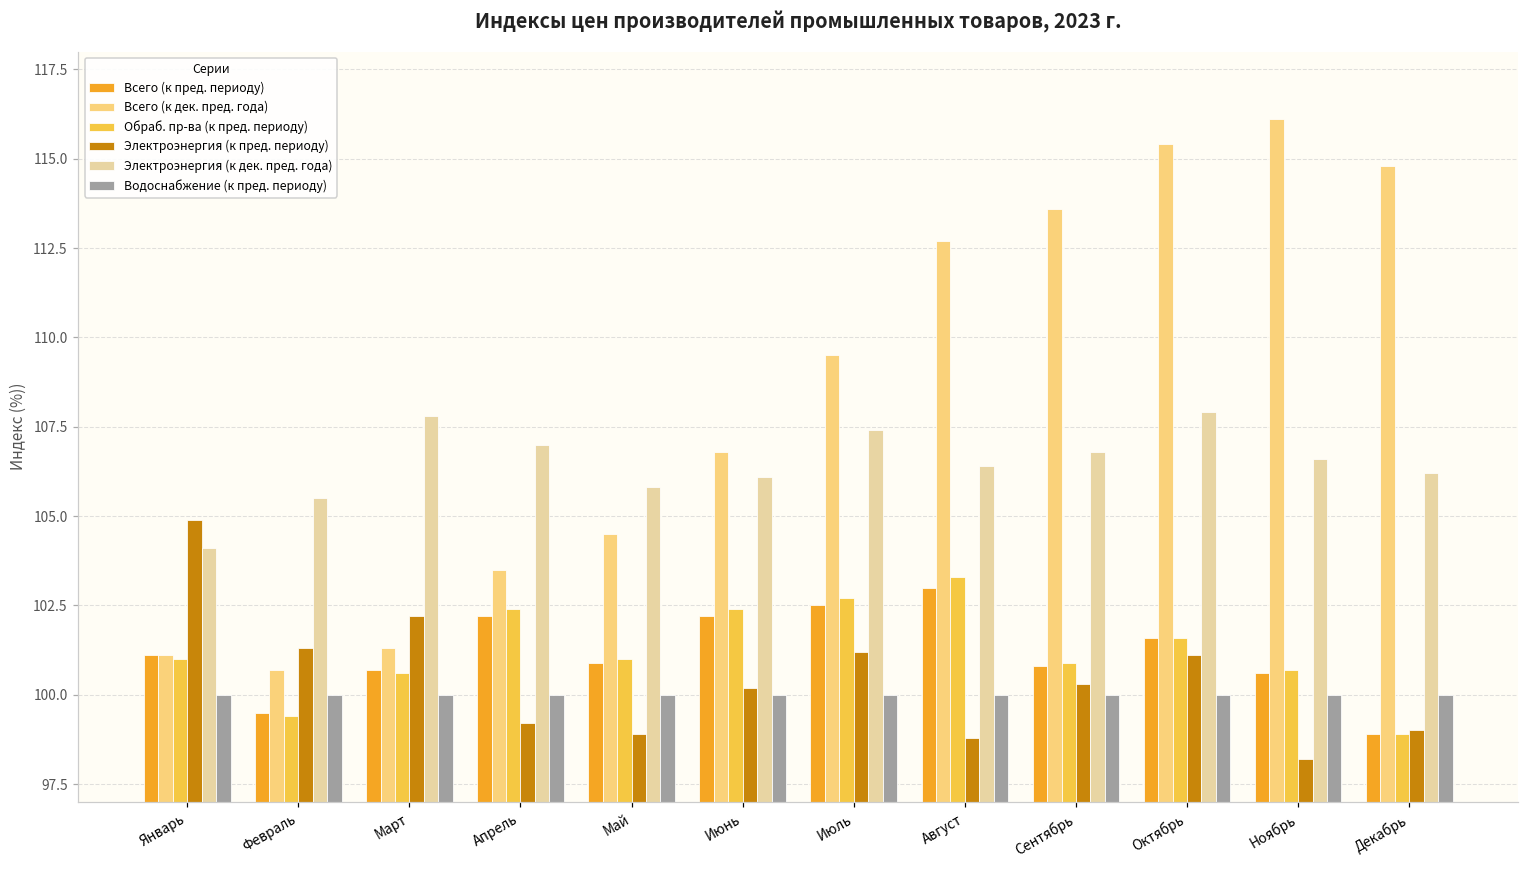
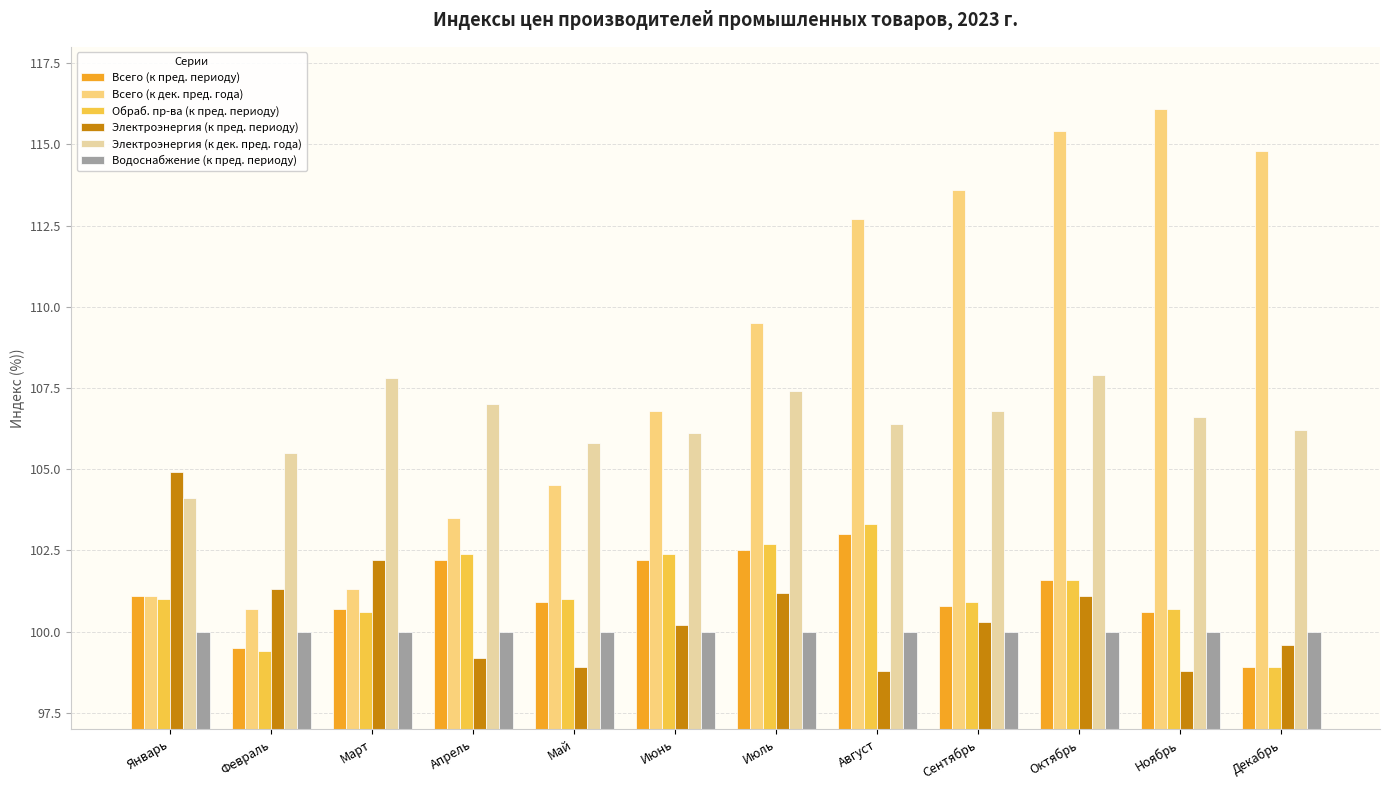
Электроэнергия (к пред. периоду), Ноябрь: 98.2 -> 98.8
Электроэнергия (к пред. периоду), Декабрь: 99.0 -> 99.6
